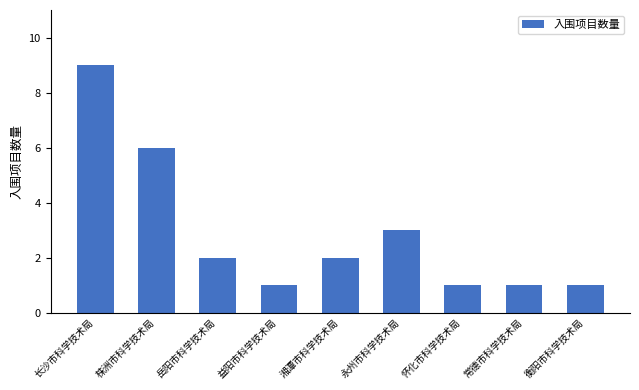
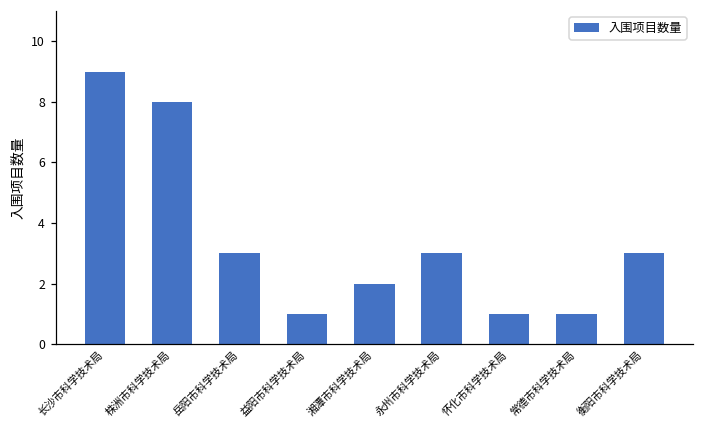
株洲市科学技术局: 6 -> 8
岳阳市科学技术局: 2 -> 3
衡阳市科学技术局: 1 -> 3
